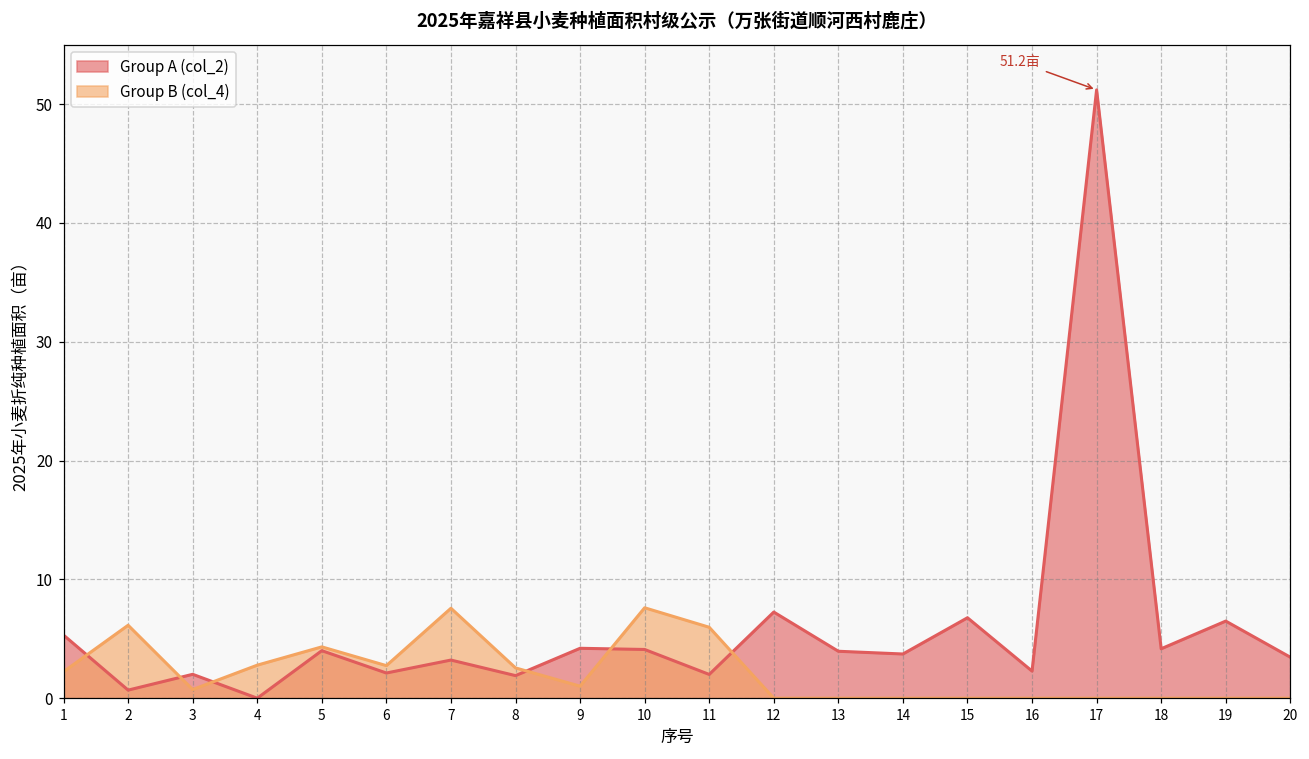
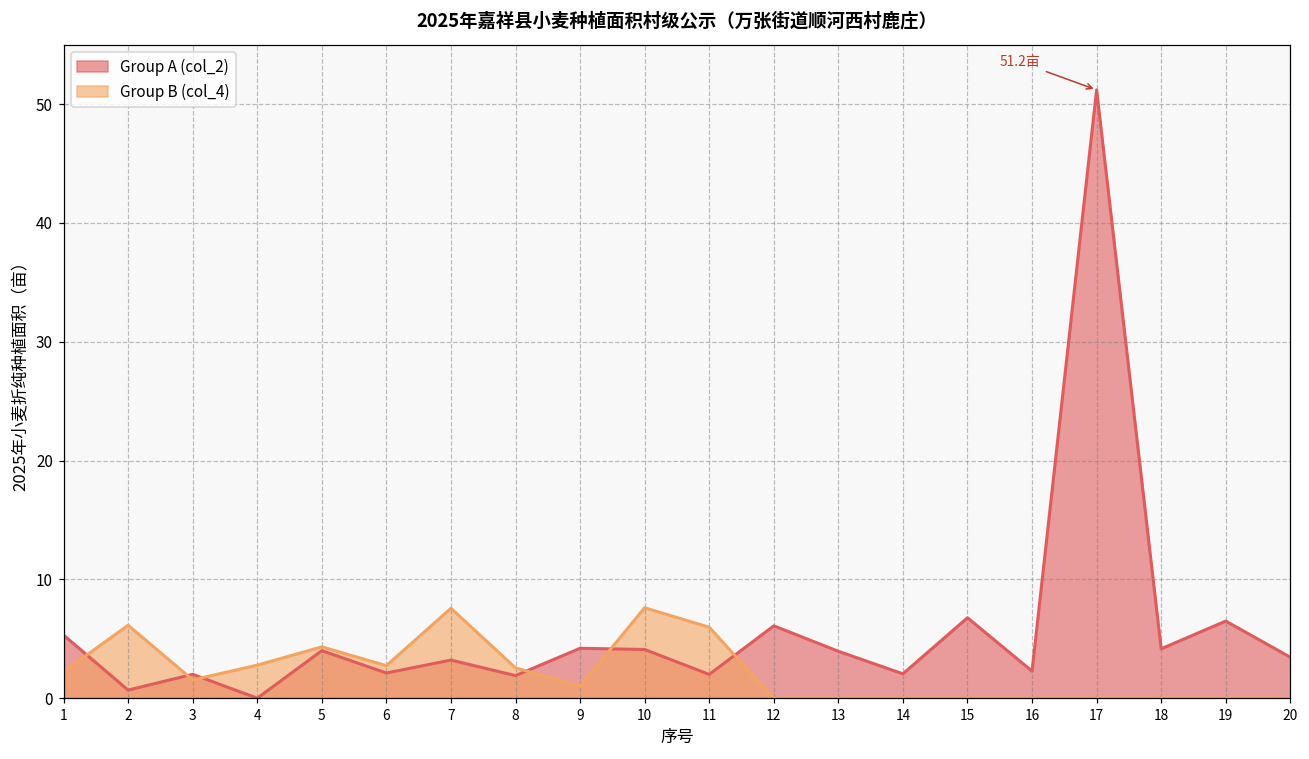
Group B (col_4), 3: 0.7 -> 1.5
Group A (col_2), 12: 7.3 -> 6.1
Group A (col_2), 14: 3.7 -> 2.1
